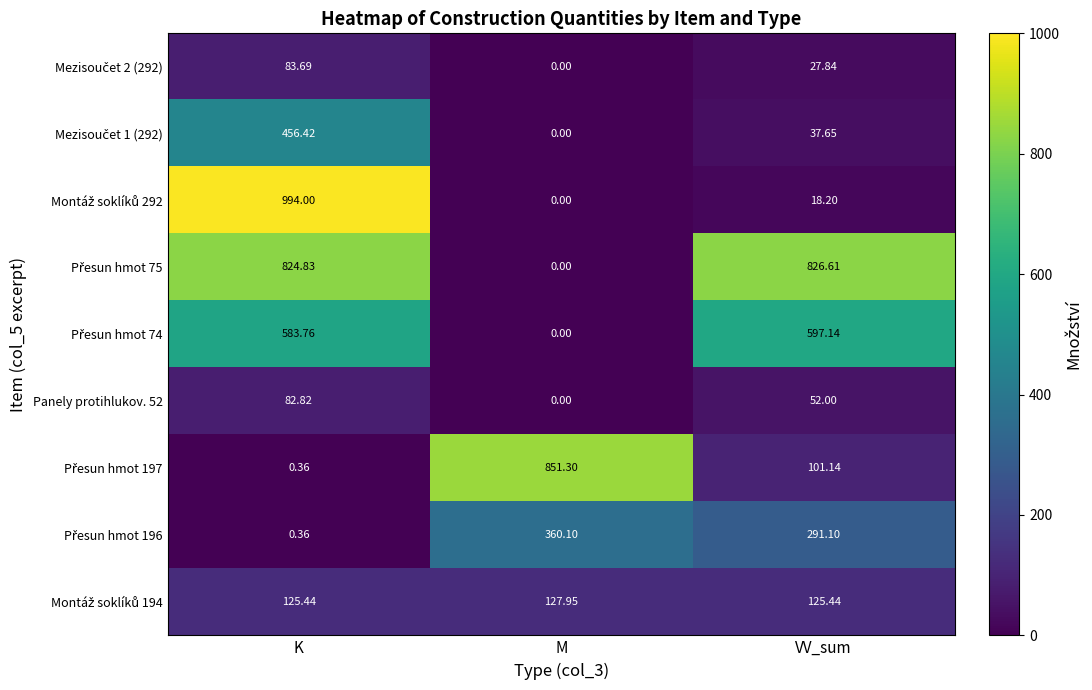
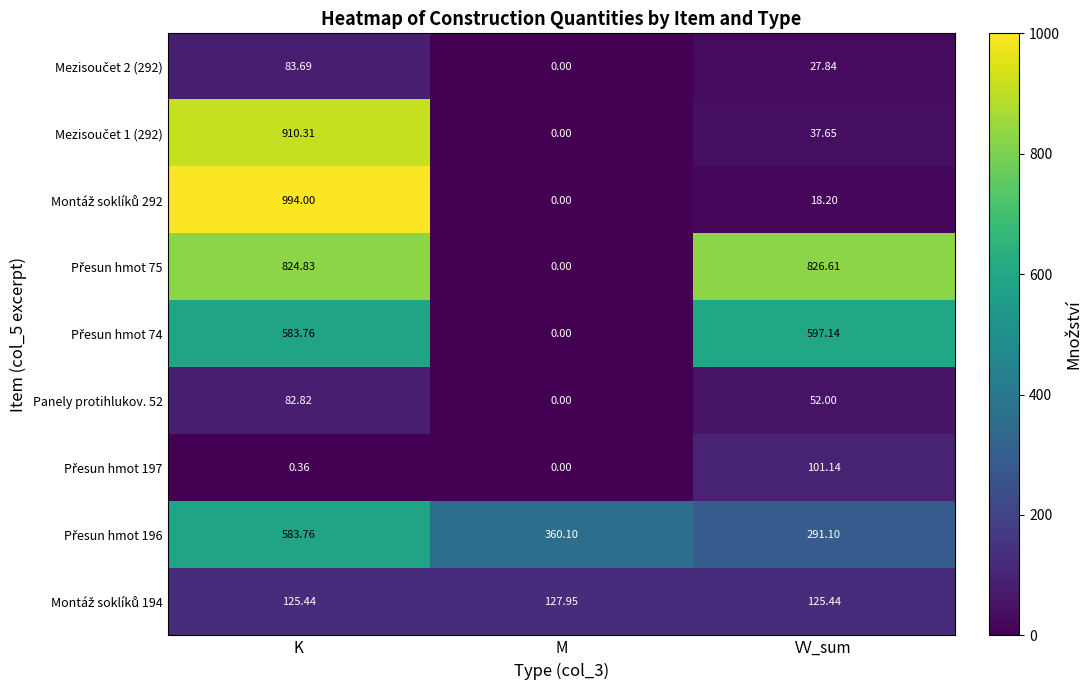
Mezisoučet 1 (292), K: 456.42 -> 910.31
Přesun hmot 197, M: 851.30 -> 0.00
Přesun hmot 196, K: 0.36 -> 583.76
